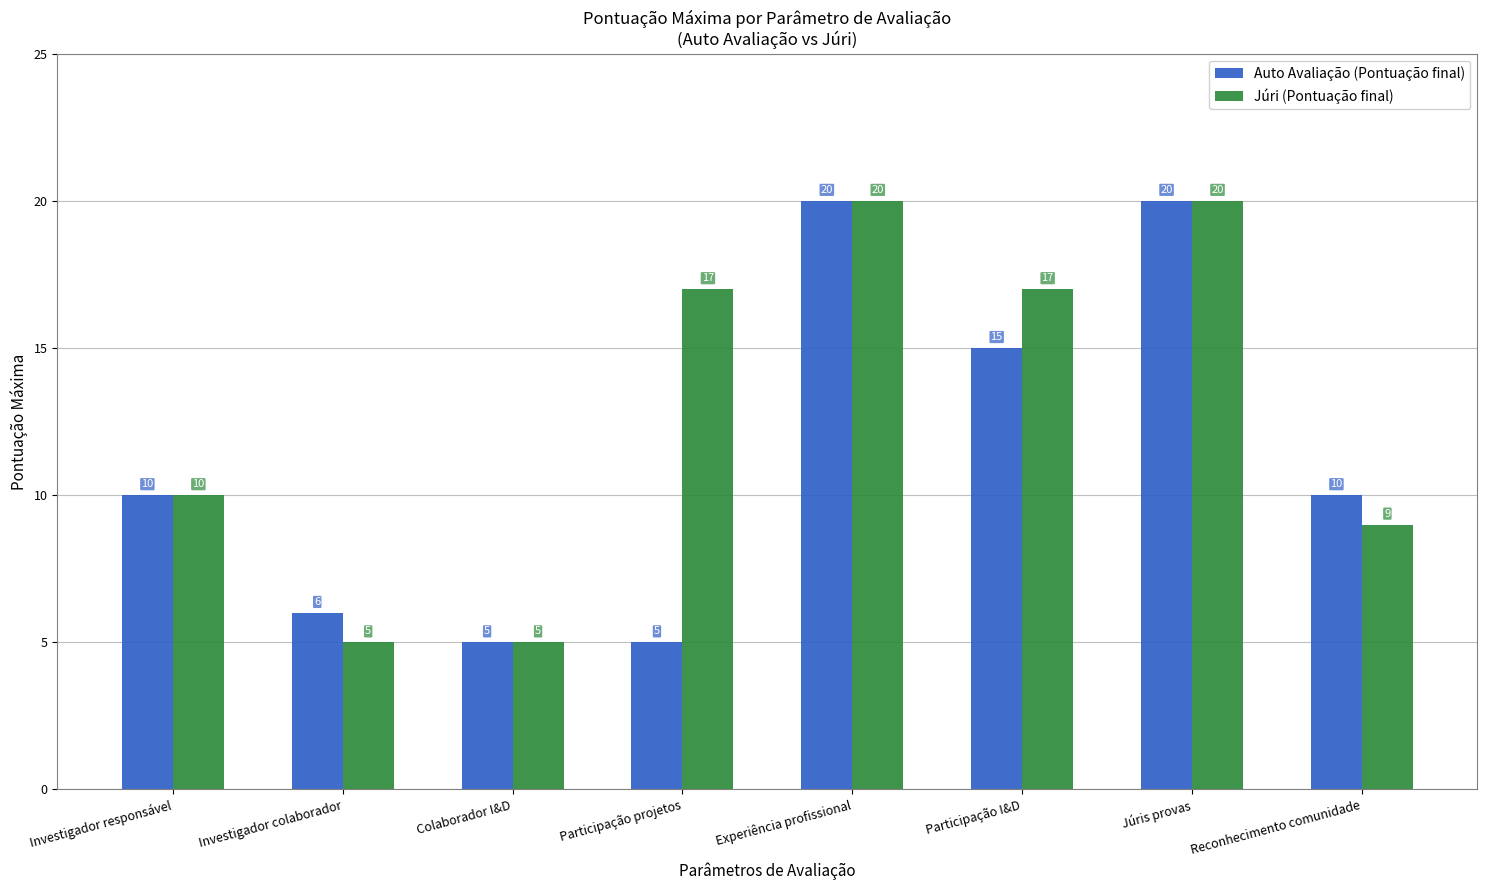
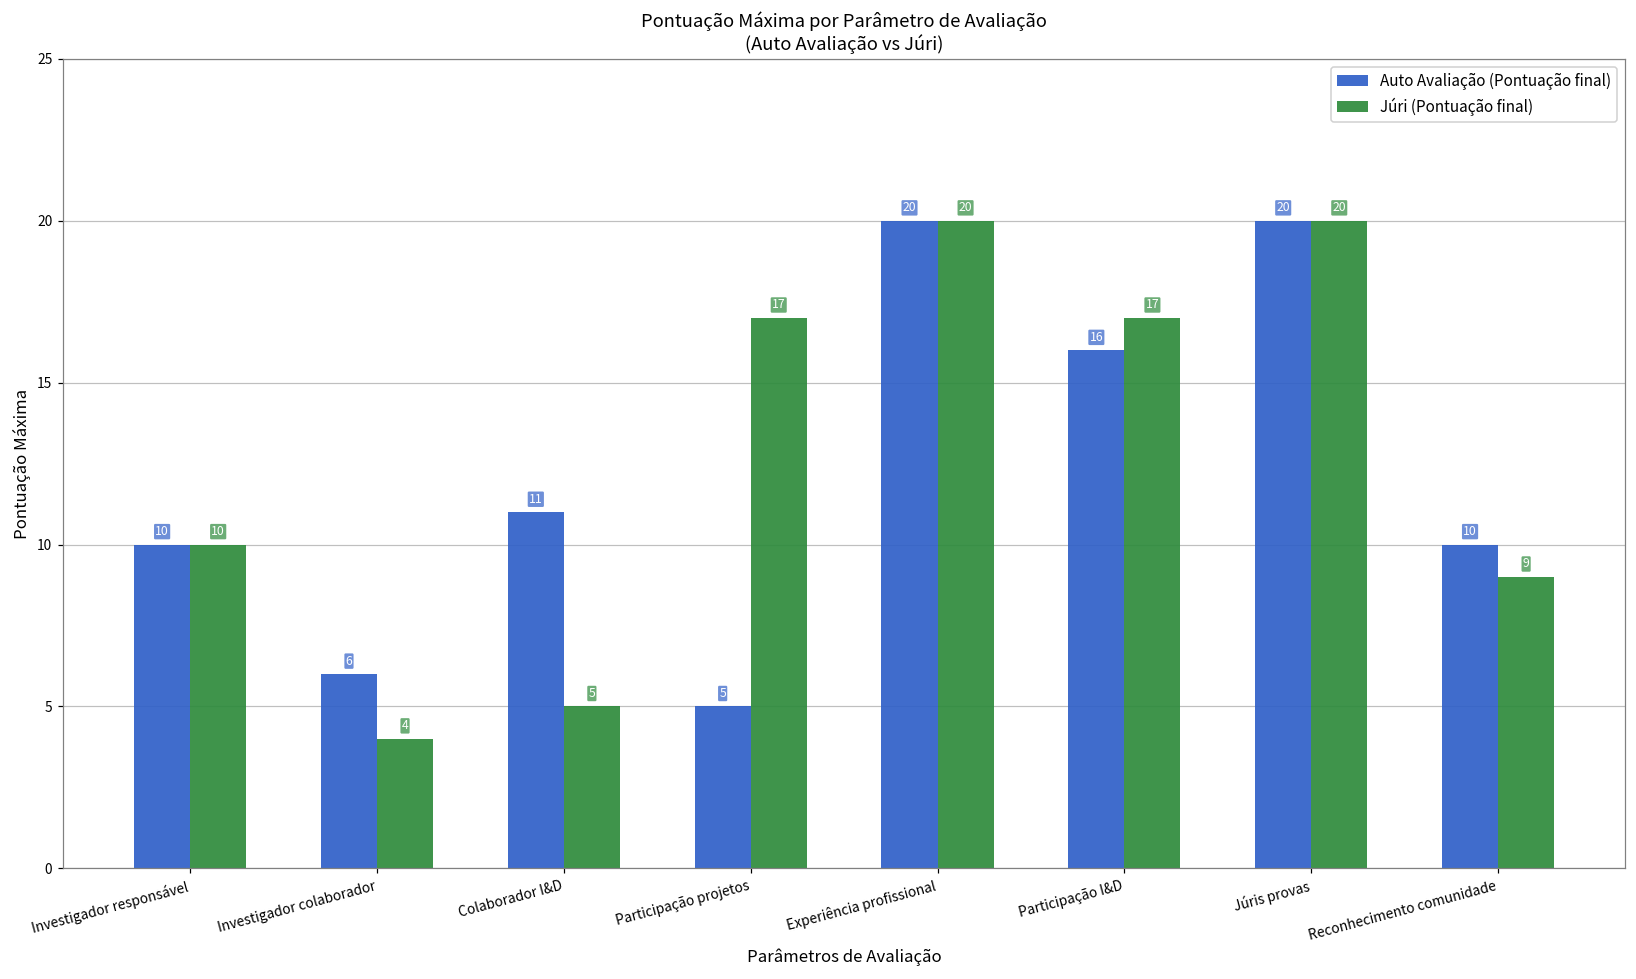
Júri (Pontuação final), Investigador colaborador: 5 -> 4
Auto Avaliação (Pontuação final), Colaborador I&D: 5 -> 11
Auto Avaliação (Pontuação final), Participação I&D: 15 -> 16
